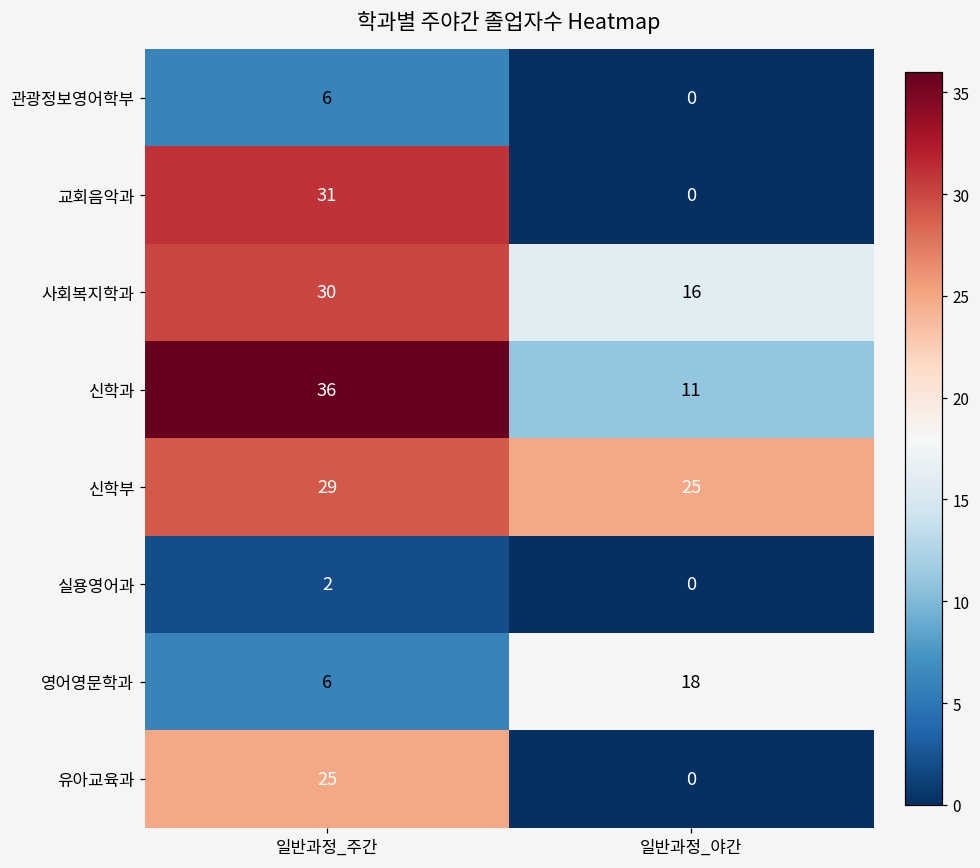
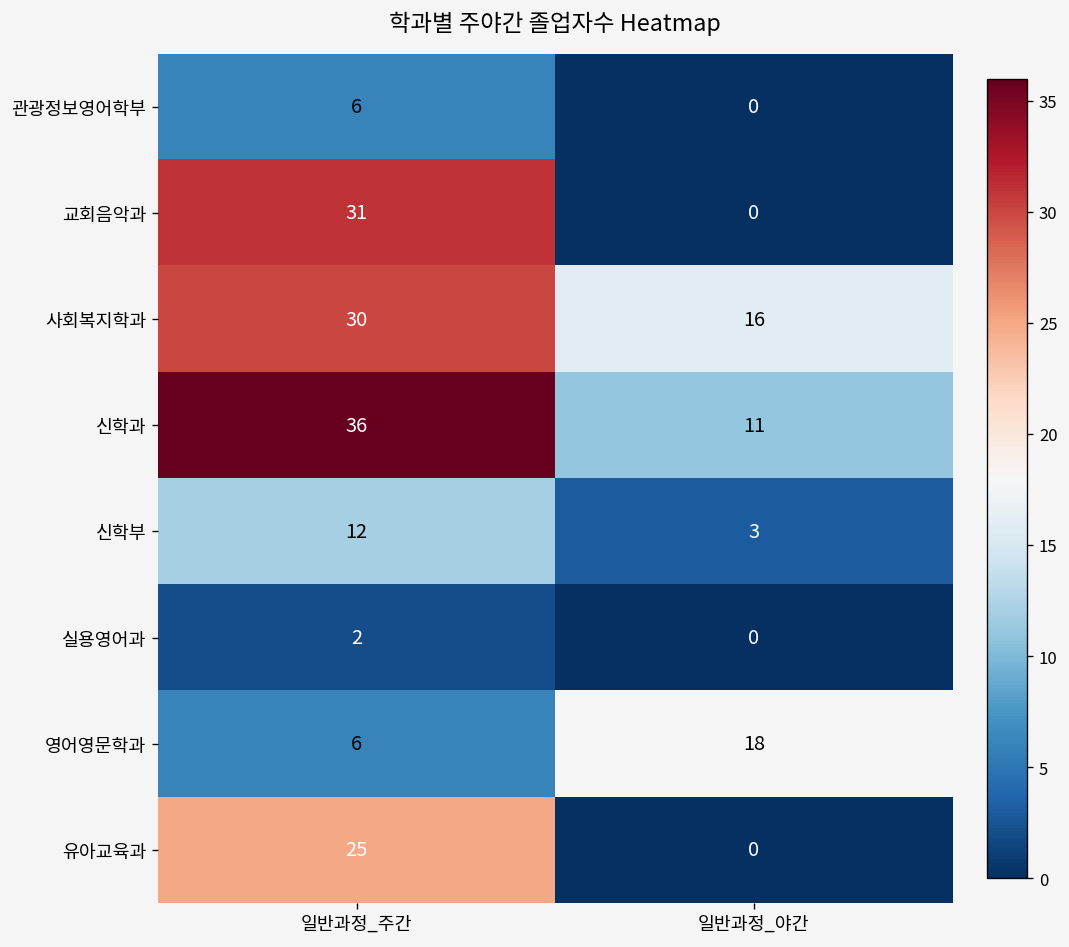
신학부, 일반과정_주간: 29 -> 12
신학부, 일반과정_야간: 25 -> 3
